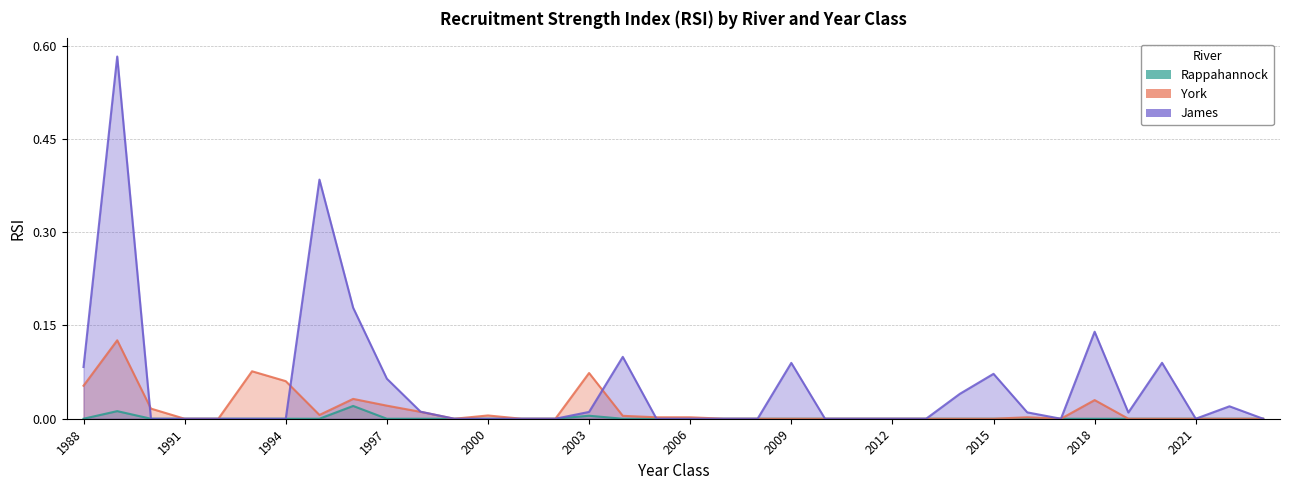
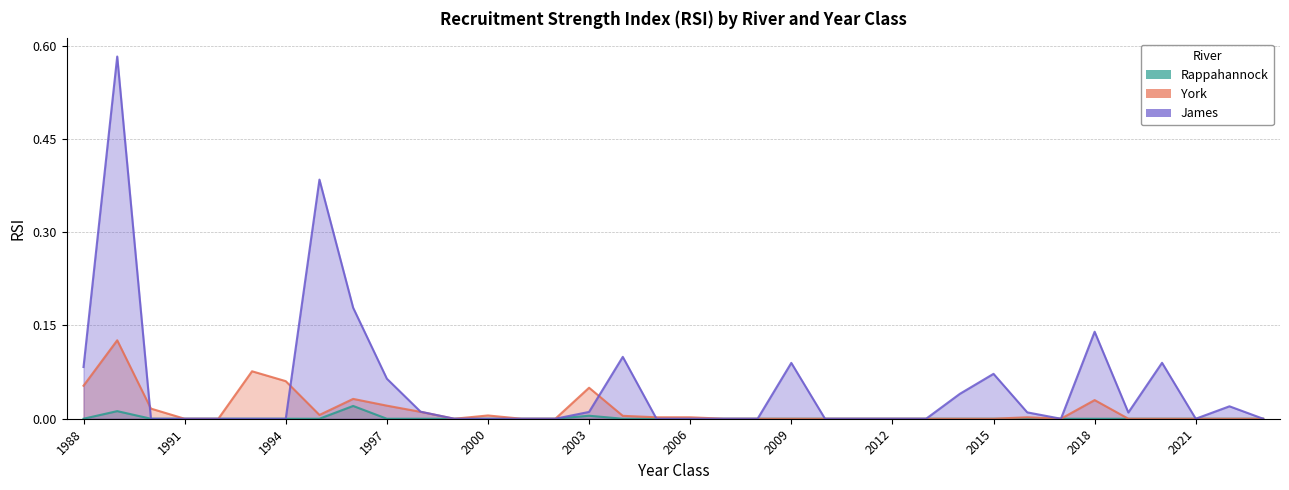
York, 2003: 0.07 -> 0.05
